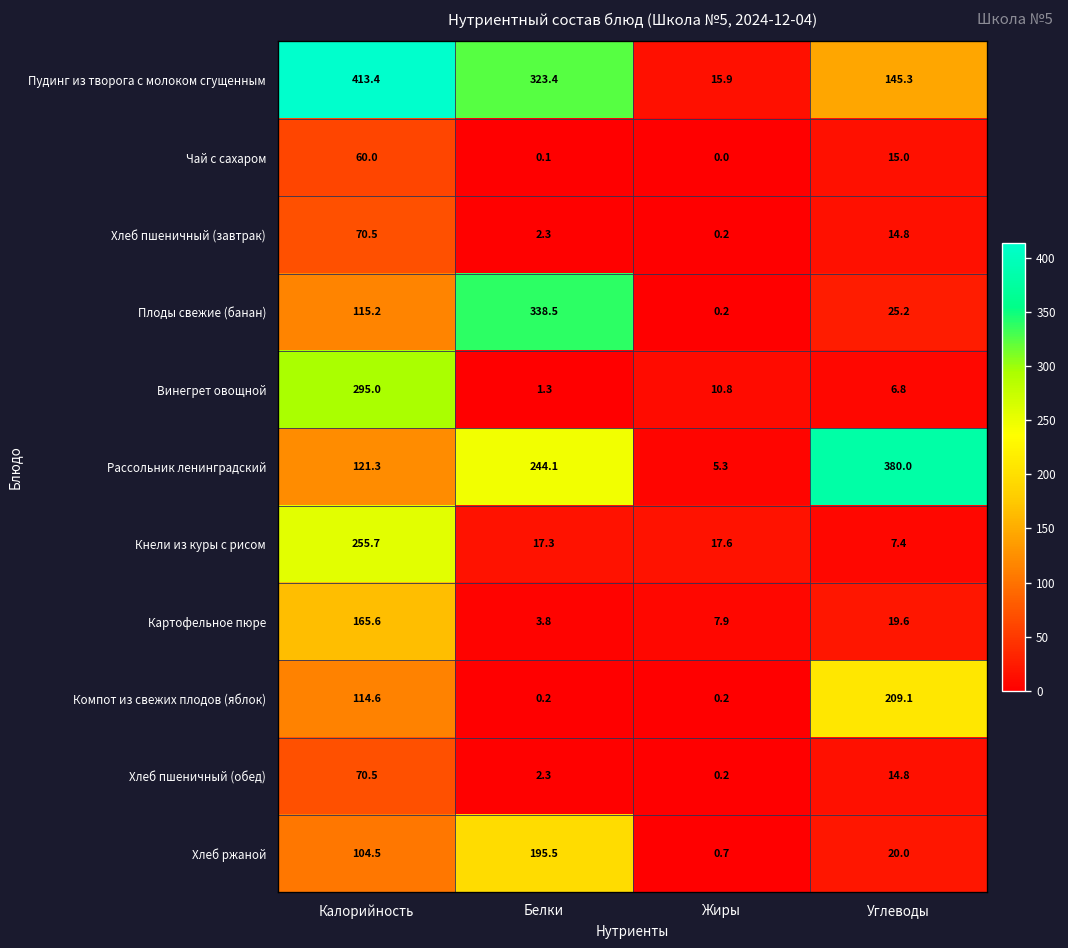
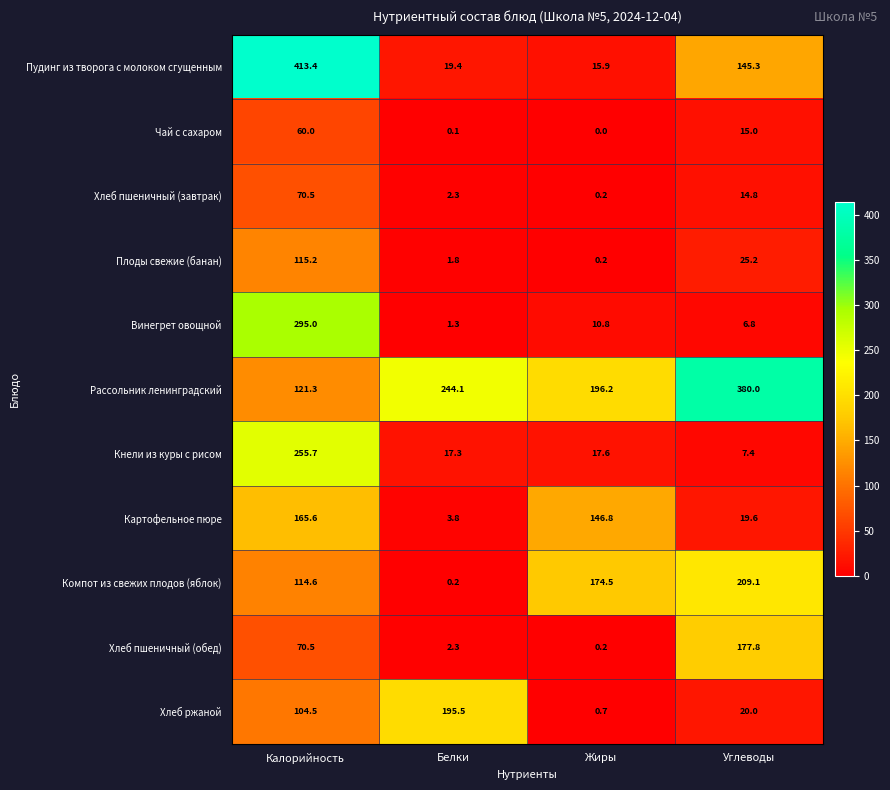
Пудинг из творога с молоком сгущенным, Белки: 323.4 -> 19.4
Плоды свежие (банан), Белки: 338.5 -> 1.8
Рассольник ленинградский, Жиры: 5.3 -> 196.2
Картофельное пюре, Жиры: 7.9 -> 146.8
Компот из свежих плодов (яблок), Жиры: 0.2 -> 174.5
Хлеб пшеничный (обед), Углеводы: 14.8 -> 177.8
